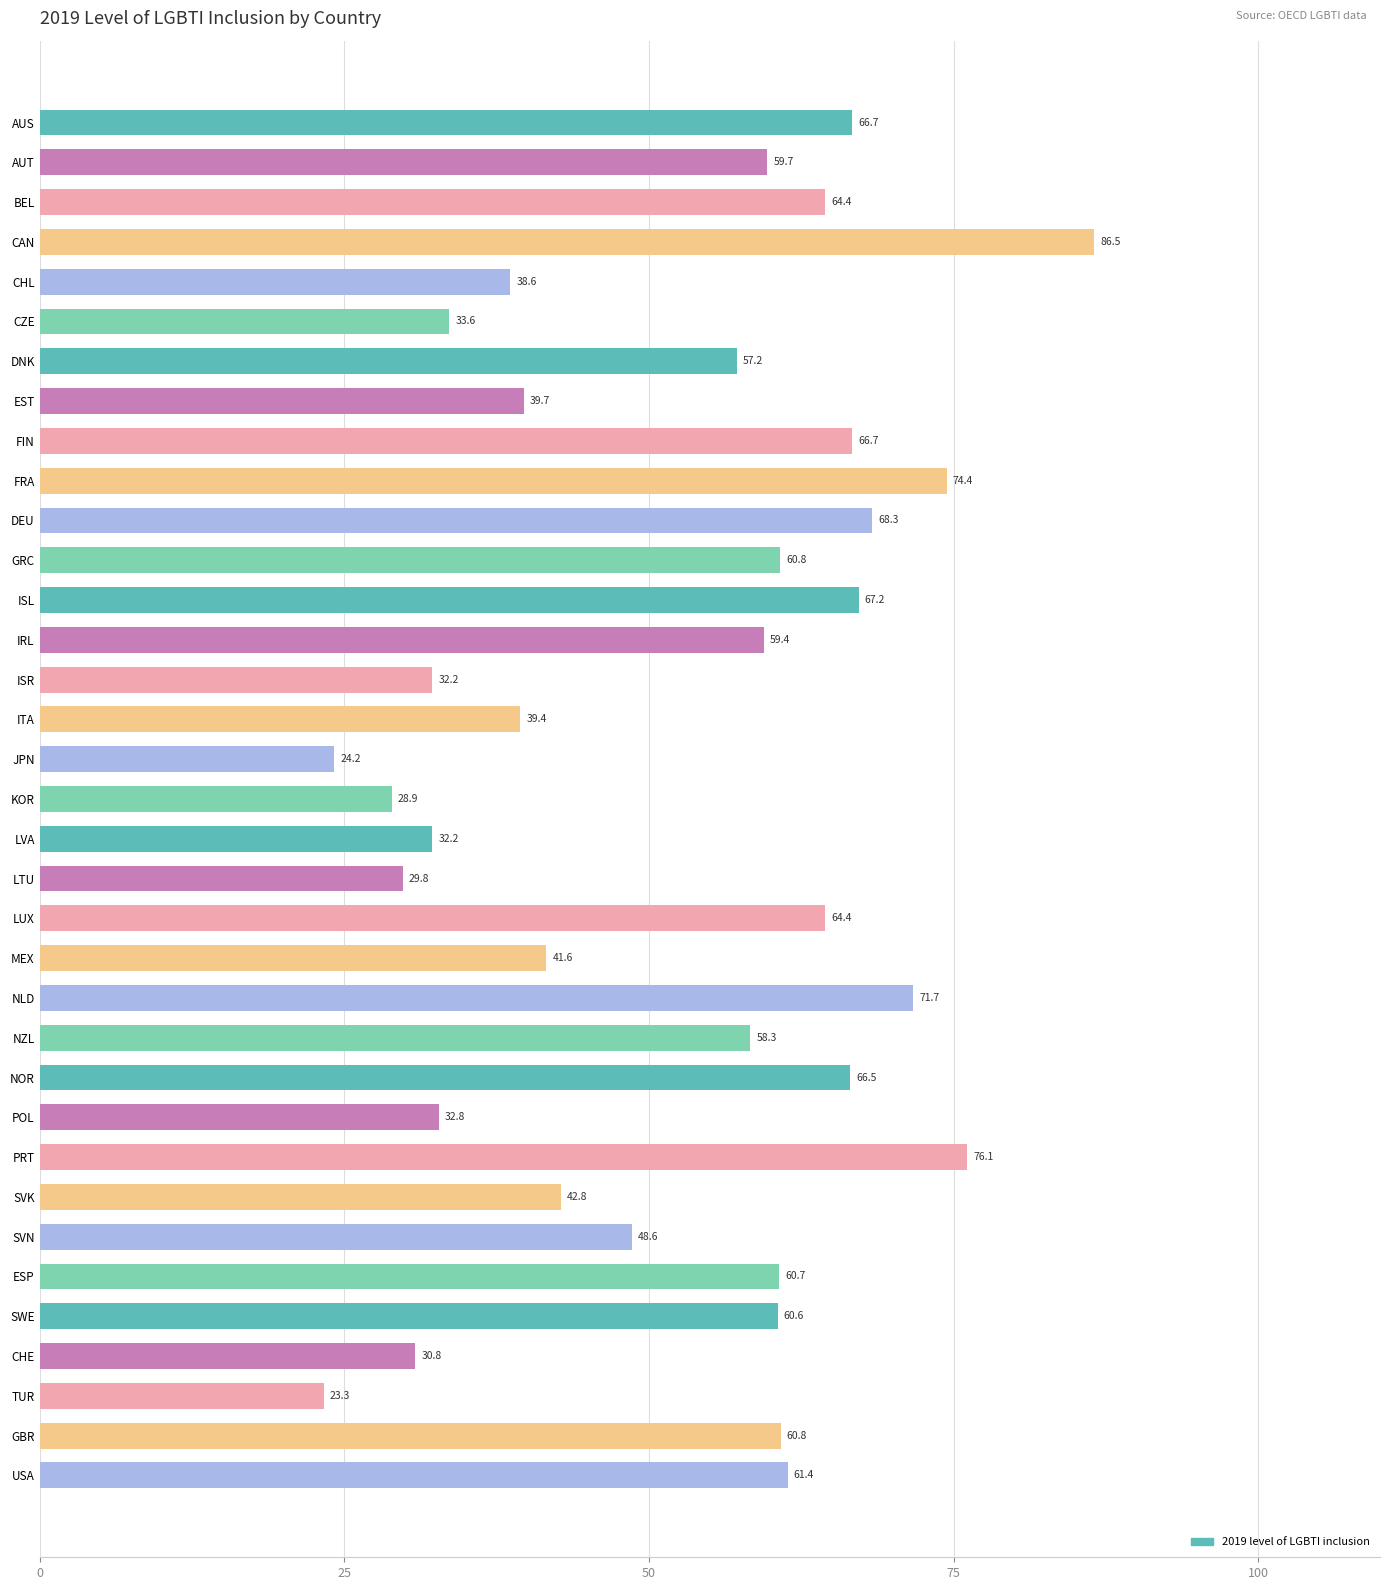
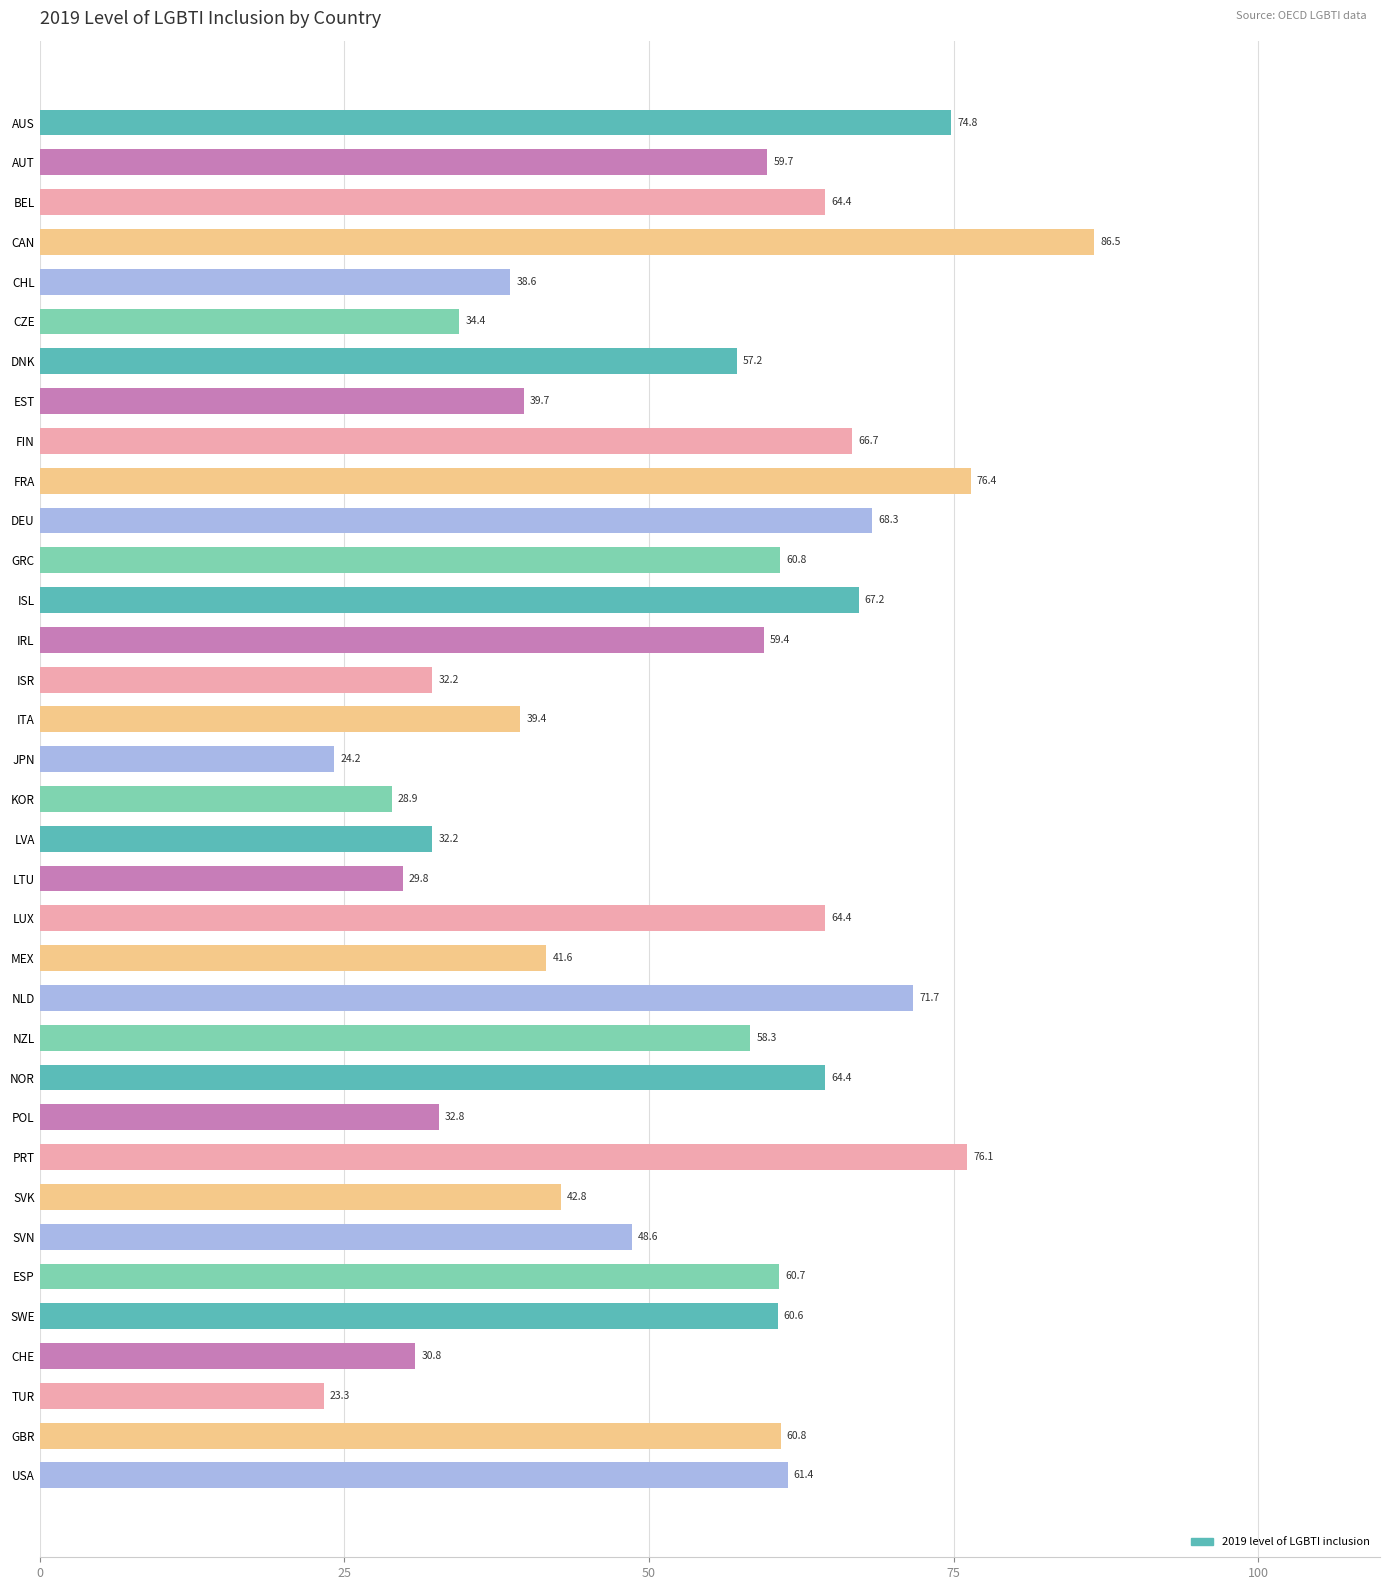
AUS: 66.7 -> 74.8
CZE: 33.6 -> 34.4
FRA: 74.4 -> 76.4
NOR: 66.5 -> 64.4
